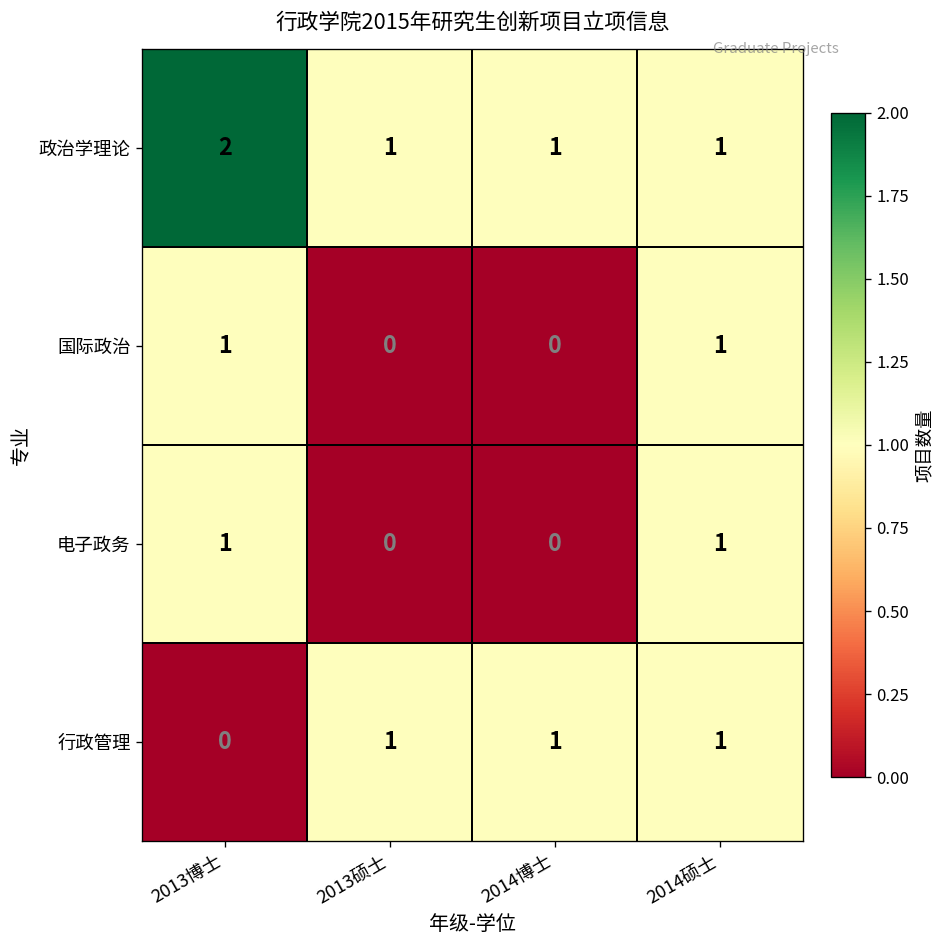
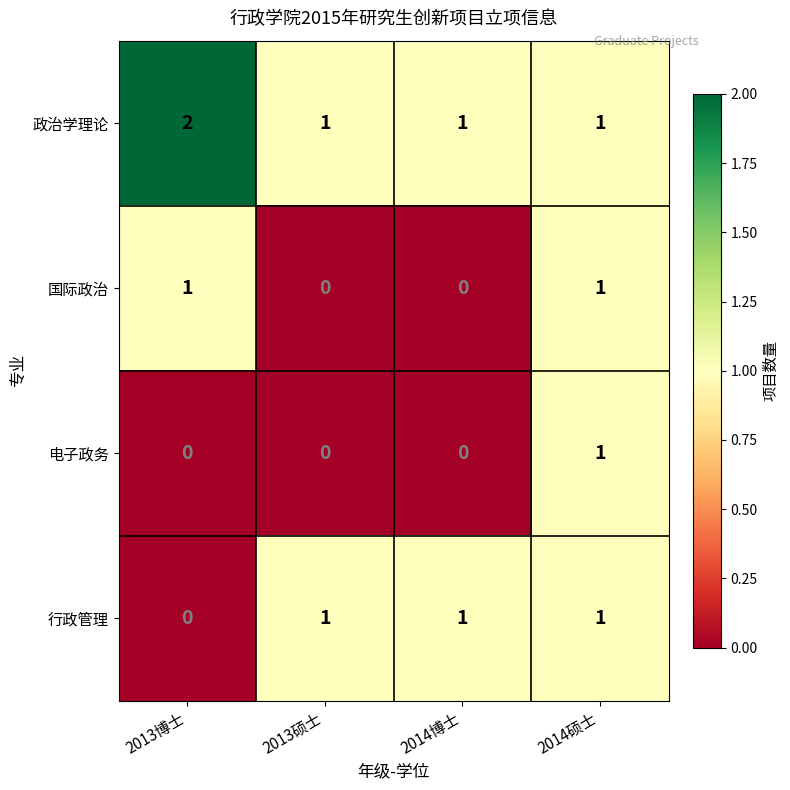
电子政务, 2013博士: 1 -> 0
